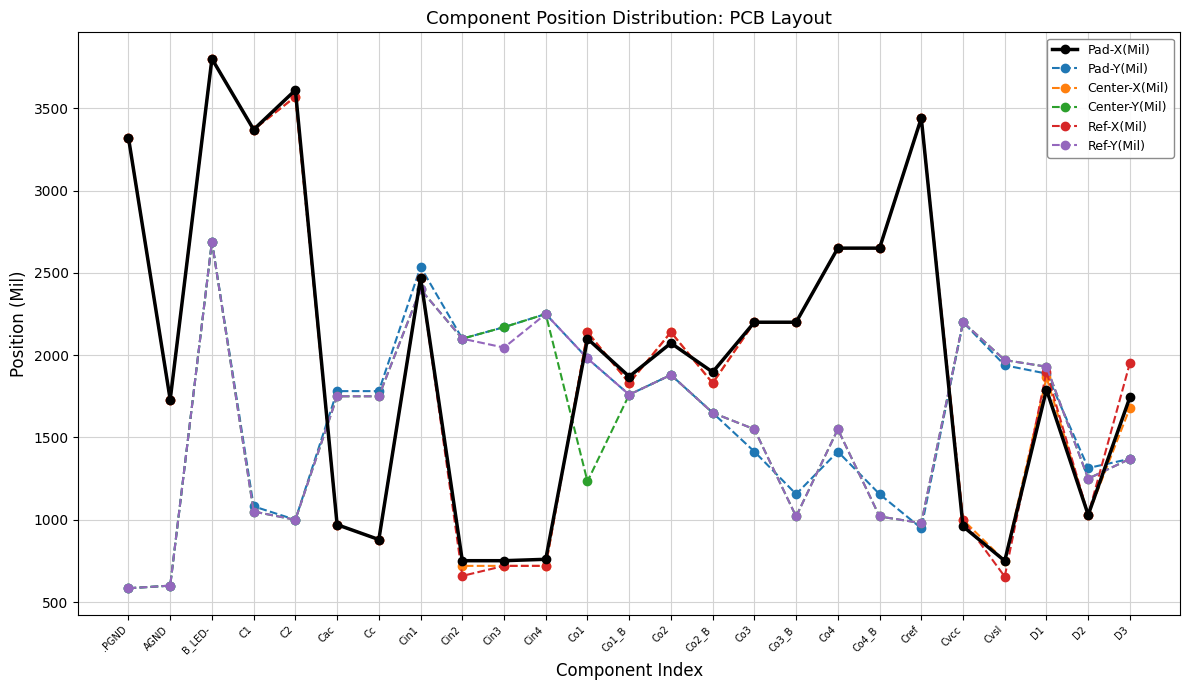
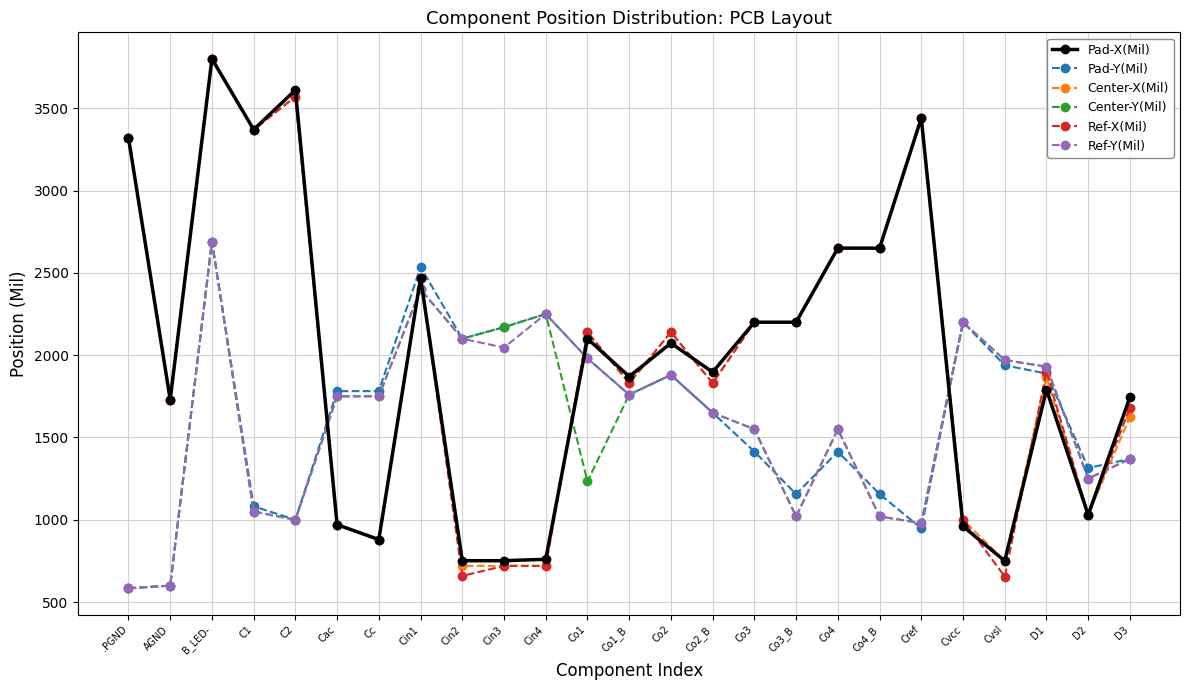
Center-X(Mil), D3: 1680 -> 1630
Ref-X(Mil), D3: 1950 -> 1680
